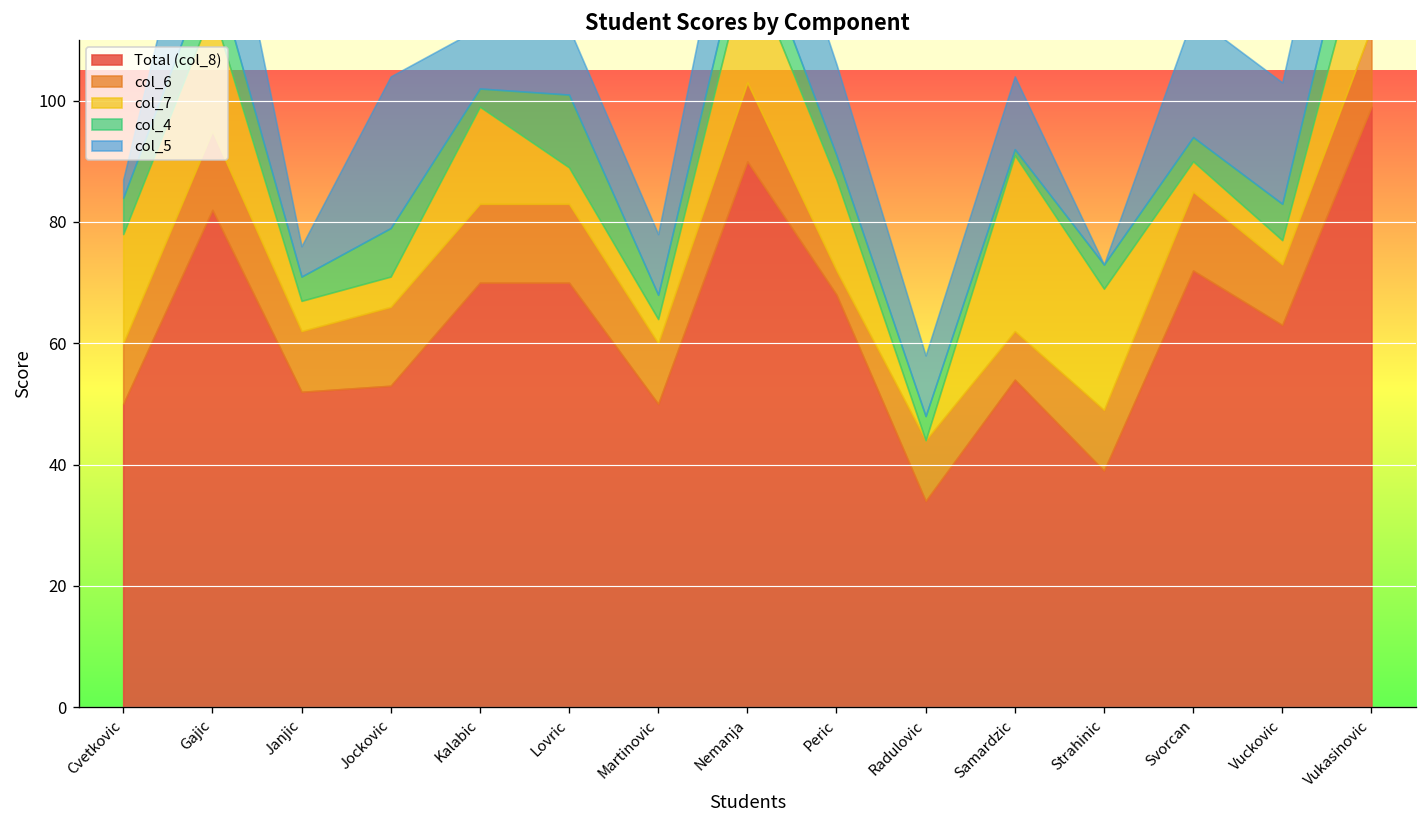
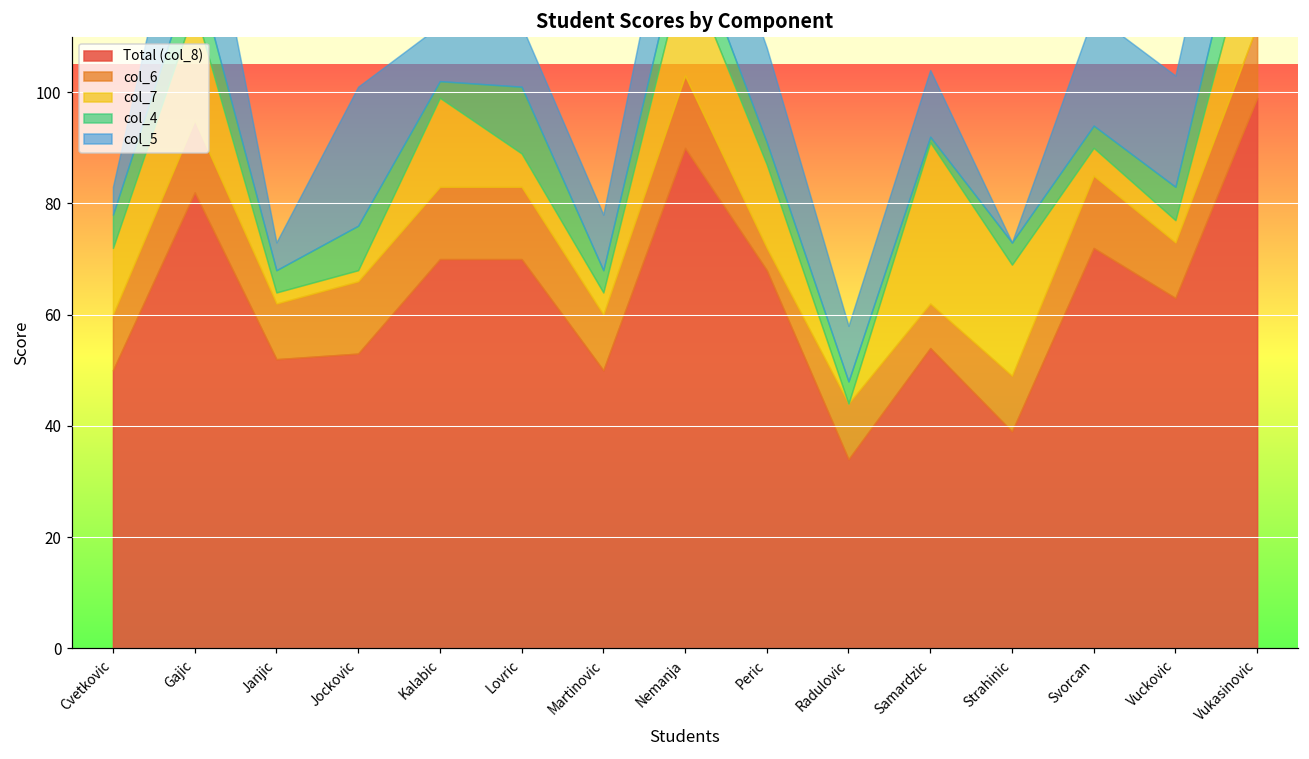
col_7, Cvetkovic: 18 -> 12
col_5, Cvetkovic: 3 -> 5
col_7, Janjic: 5 -> 2
col_7, Jockovic: 5 -> 2
col_5, Peric: 15 -> 17
